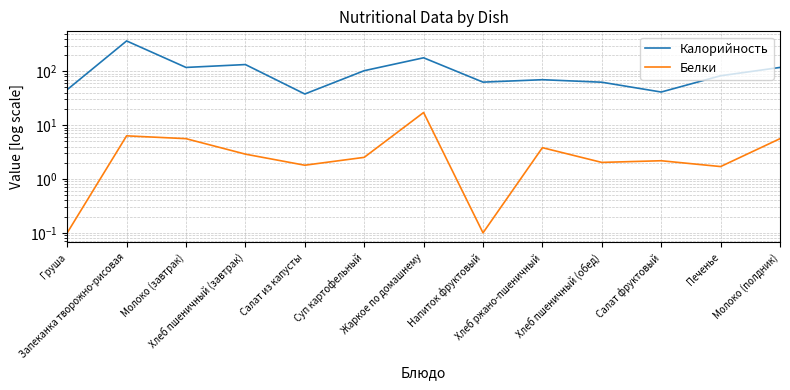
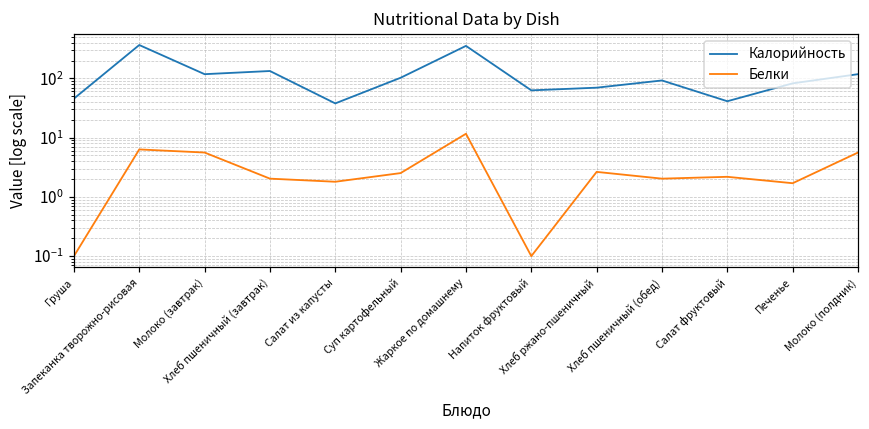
Белки, Хлеб пшеничный (завтрак): 3 -> 2.0
Калорийность, Жаркое по домашнему: 180 -> 400
Белки, Жаркое по домашнему: 17 -> 12
Белки, Хлеб ржано-пшеничный: 4 -> 3
Калорийность, Хлеб пшеничный (обед): 60 -> 90
